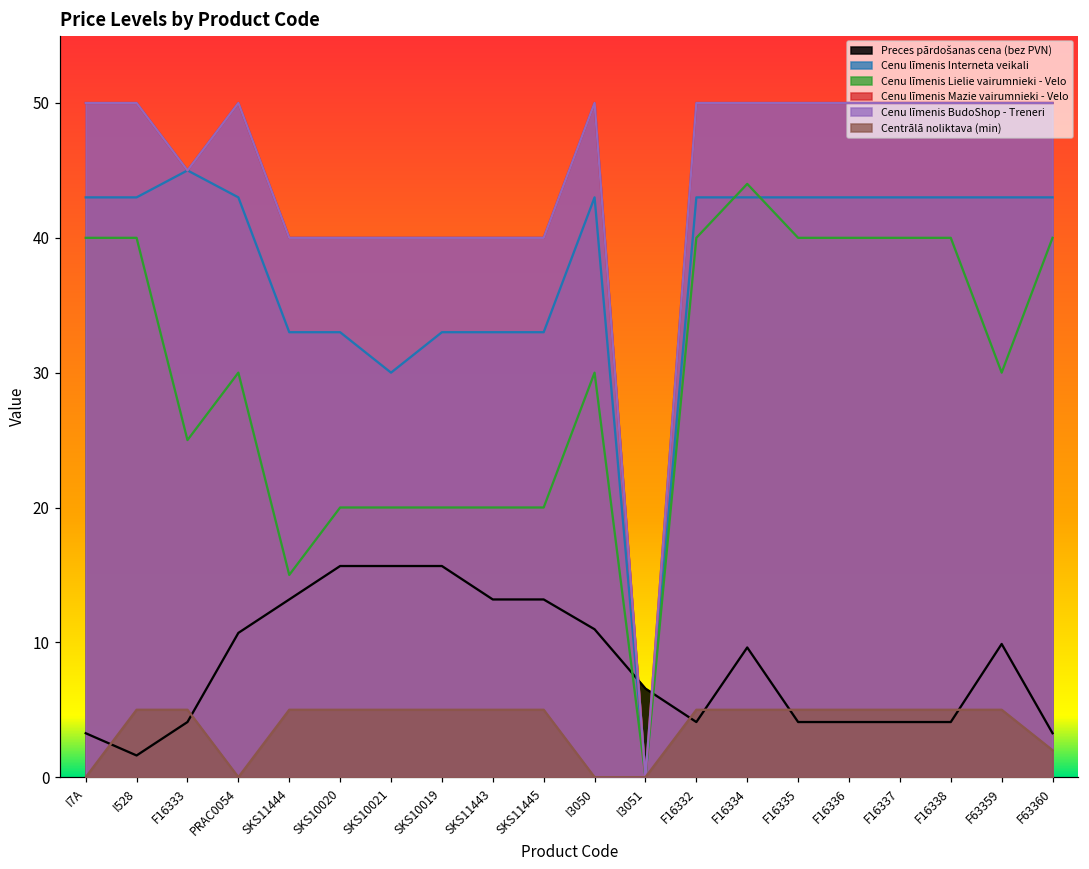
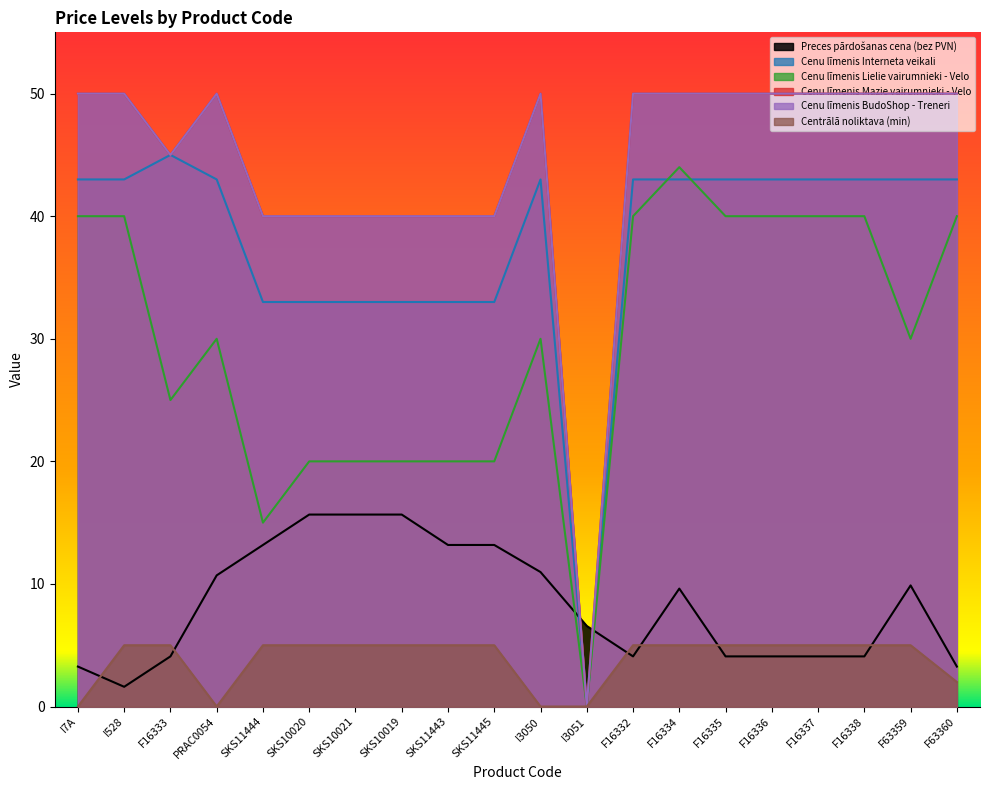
Cenu līmenis Interneta veikali, SKS10021: 30 -> 33
